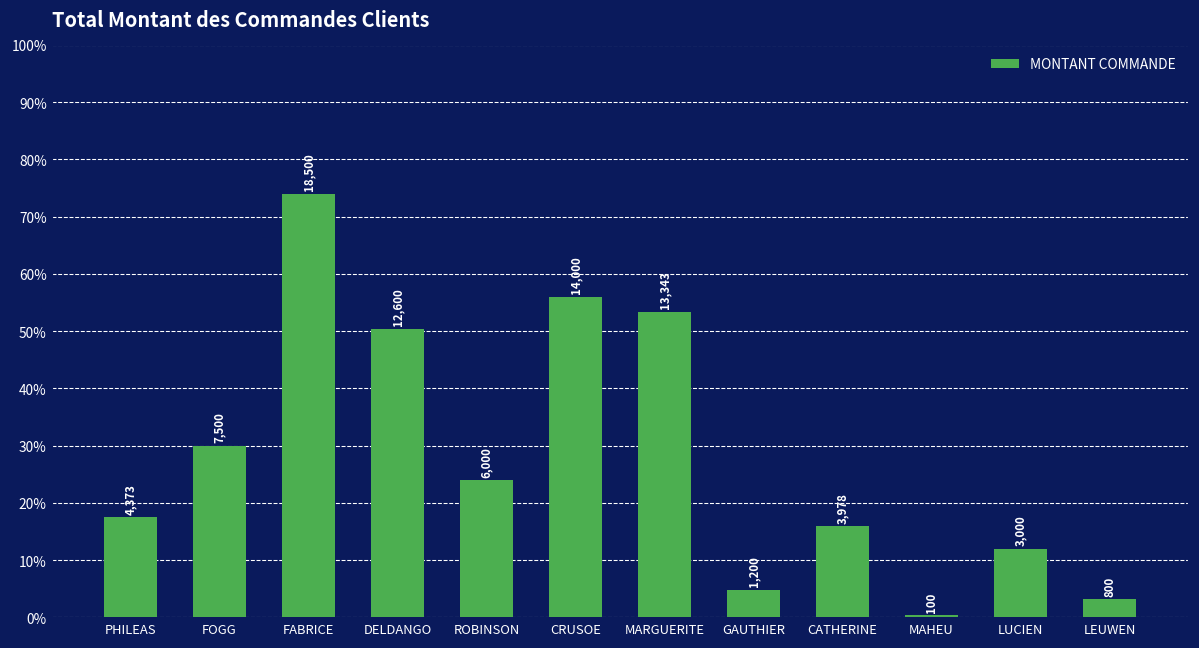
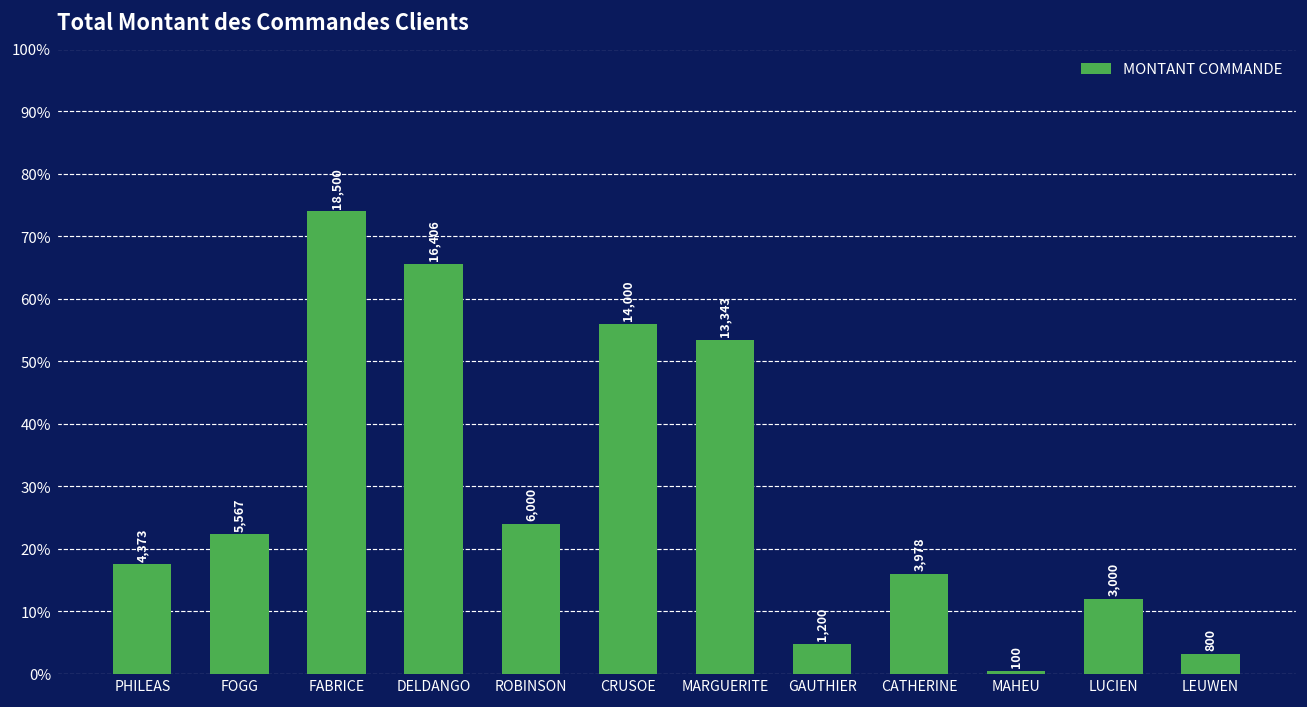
FOGG: 7,500 -> 5,567
DELDANGO: 12,600 -> 16,406
